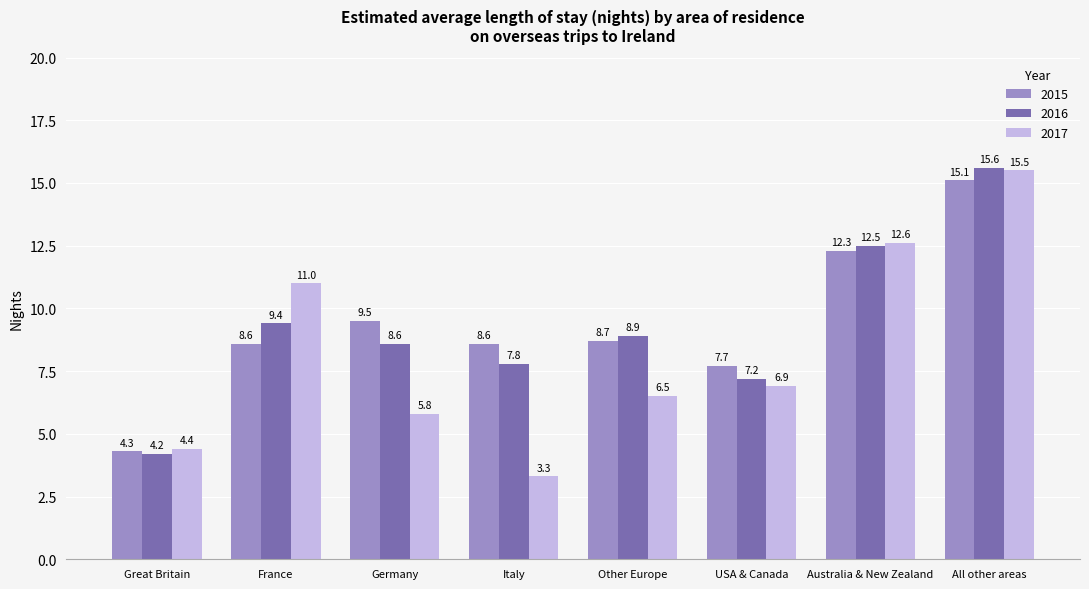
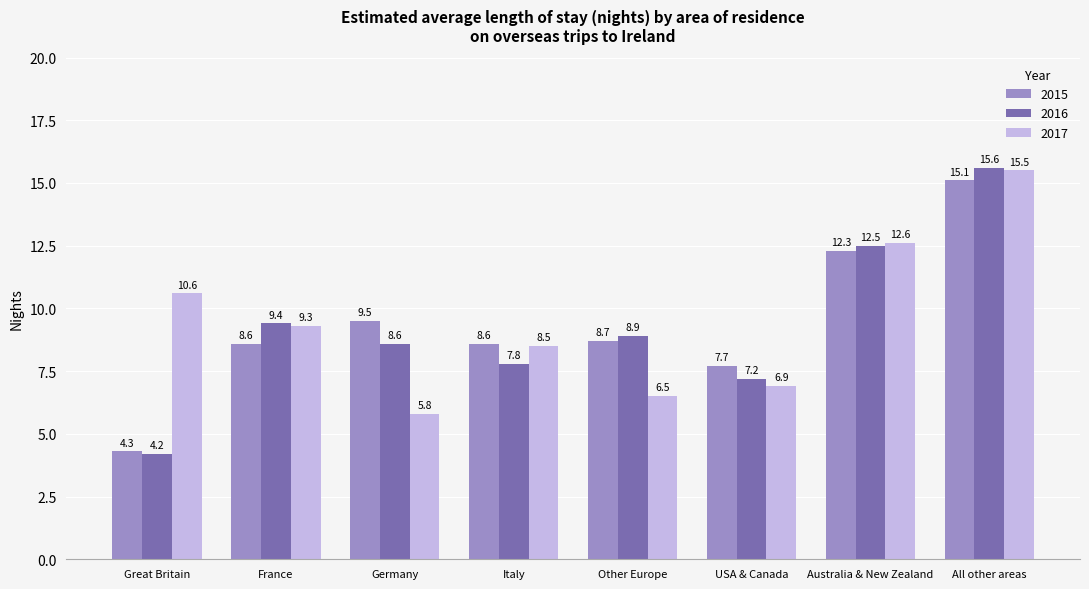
2017, Great Britain: 4.4 -> 10.6
2017, France: 11.0 -> 9.3
2017, Italy: 3.3 -> 8.5
